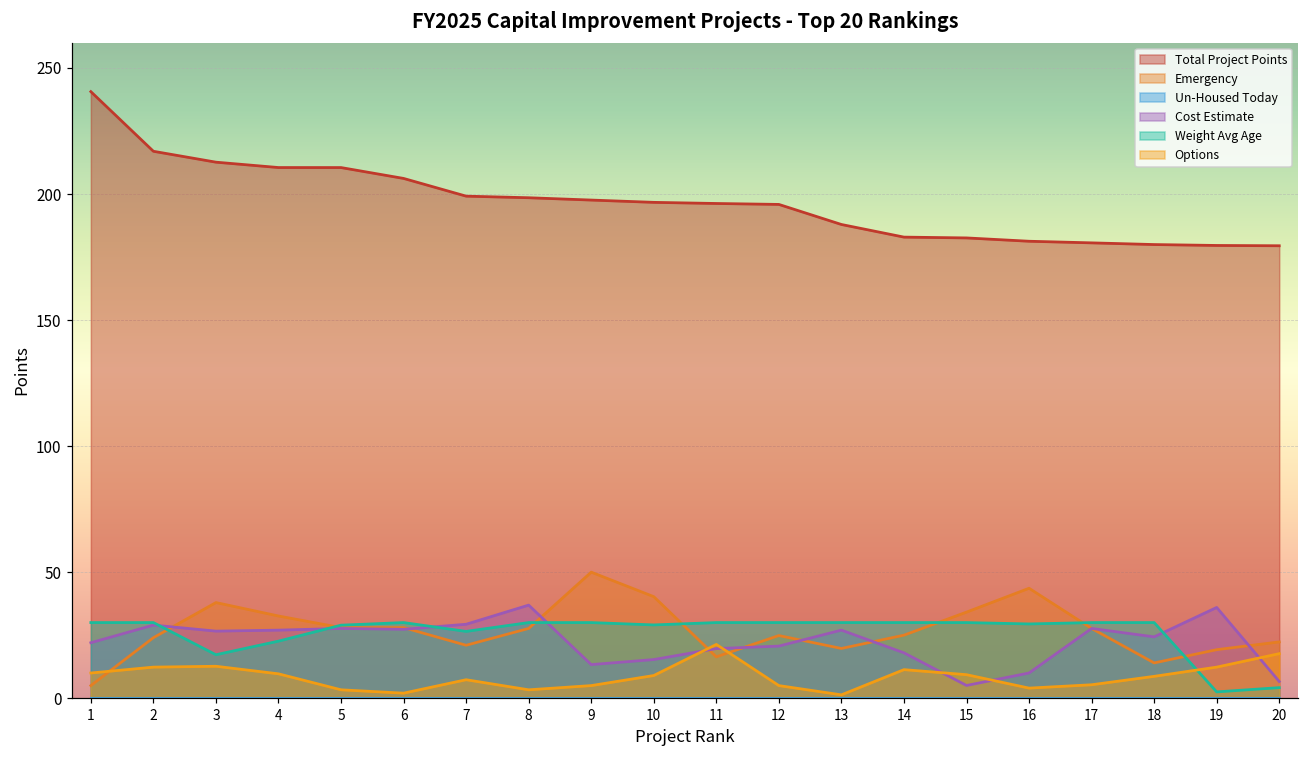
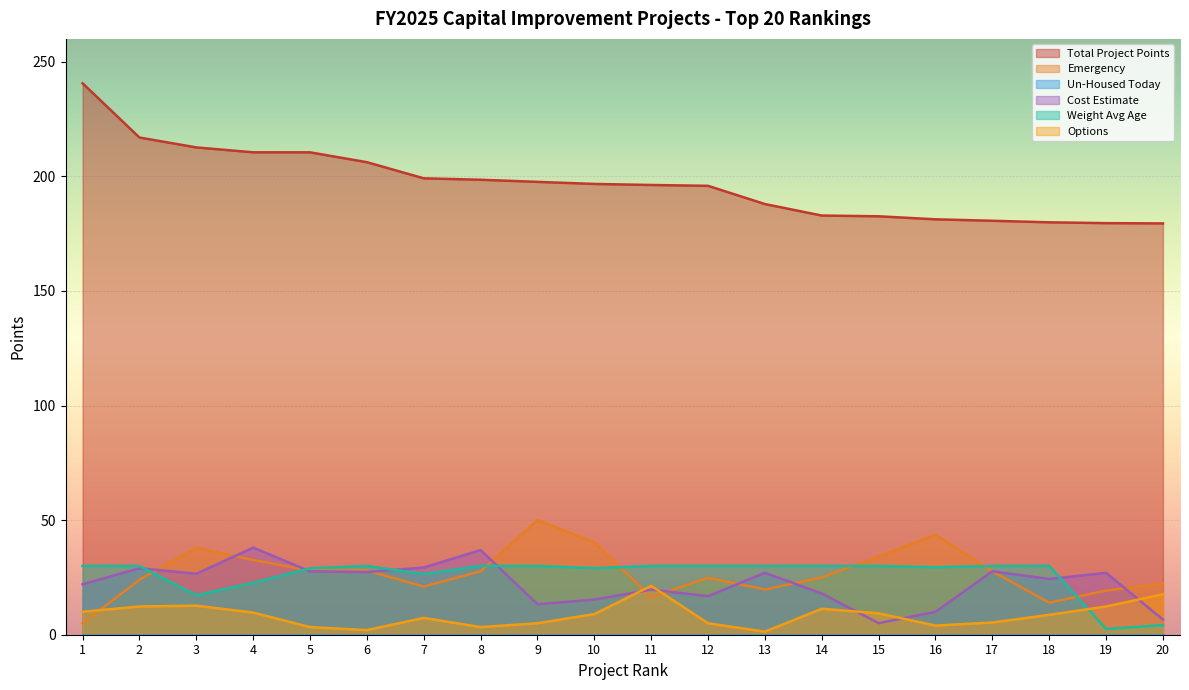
Cost Estimate, 4: 27 -> 38
Cost Estimate, 12: 21 -> 17
Cost Estimate, 19: 36 -> 27
